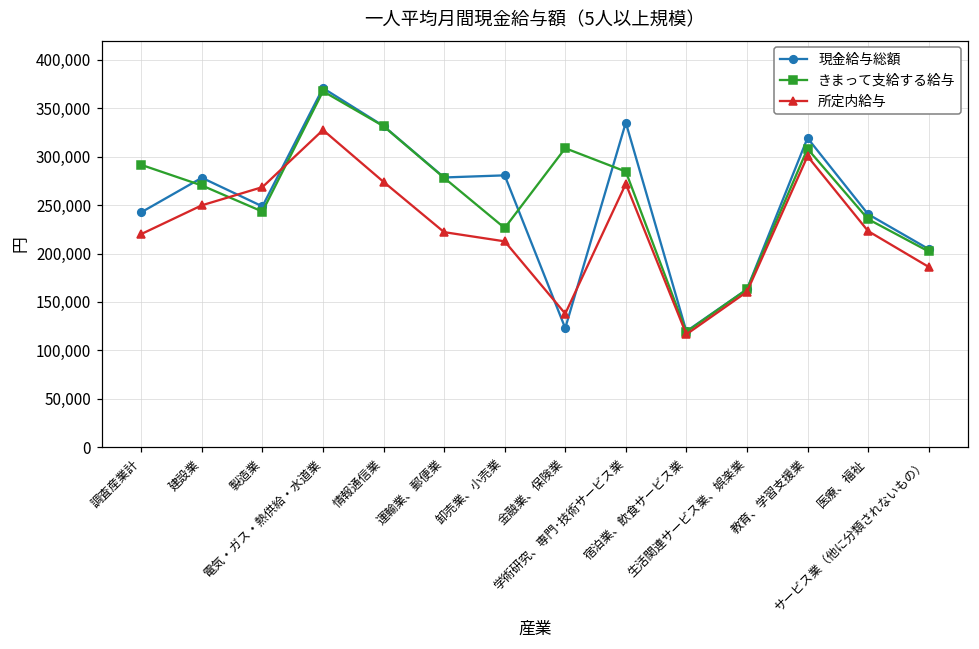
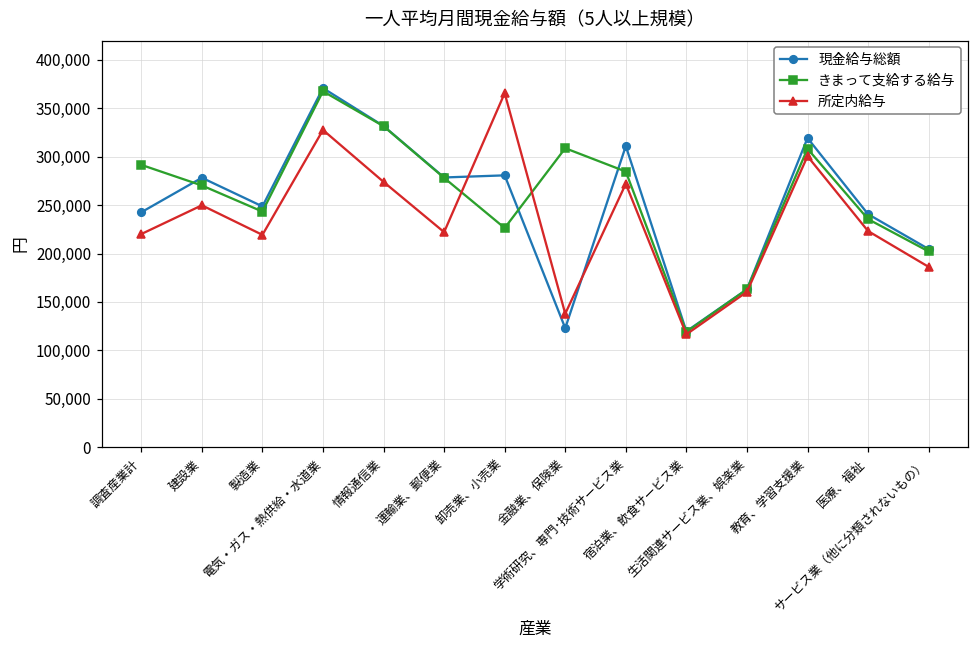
所定内給与, 製造業: 270,000 -> 220,000
所定内給与, 卸売業、小売業: 210,000 -> 370,000
現金給与総額, 学術研究、専門･技術サービス業: 340,000 -> 310,000
